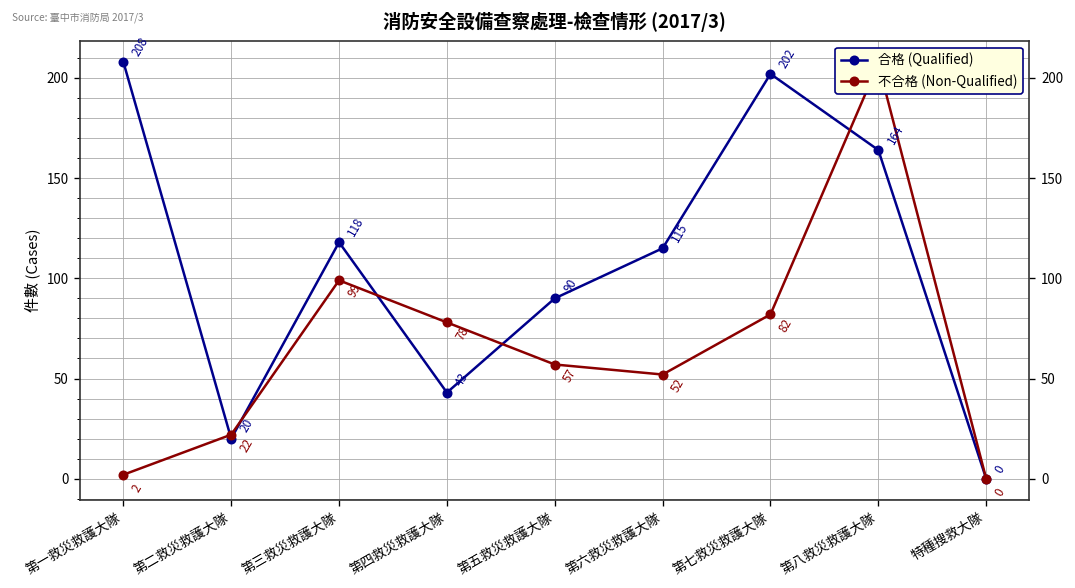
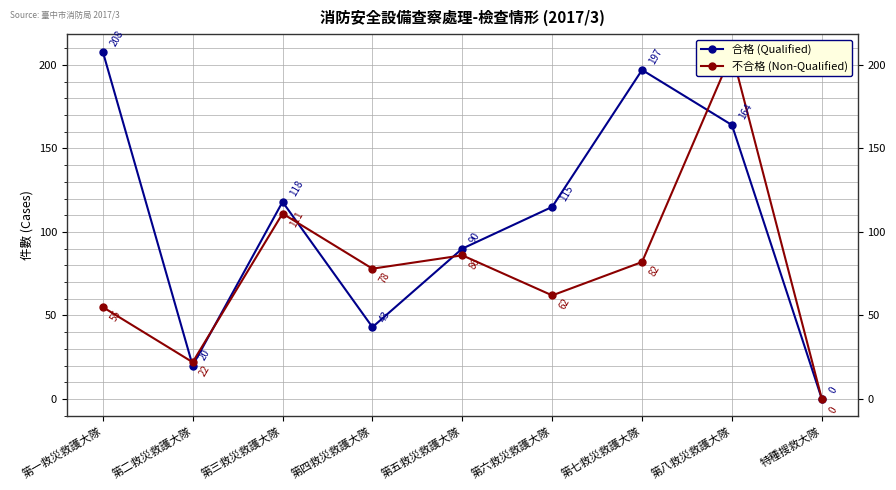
不合格 (Non-Qualified), 第一救災救護大隊: 2 -> 55
不合格 (Non-Qualified), 第三救災救護大隊: 99 -> 111
不合格 (Non-Qualified), 第五救災救護大隊: 57 -> 86
不合格 (Non-Qualified), 第六救災救護大隊: 52 -> 62
合格 (Qualified), 第七救災救護大隊: 202 -> 197
